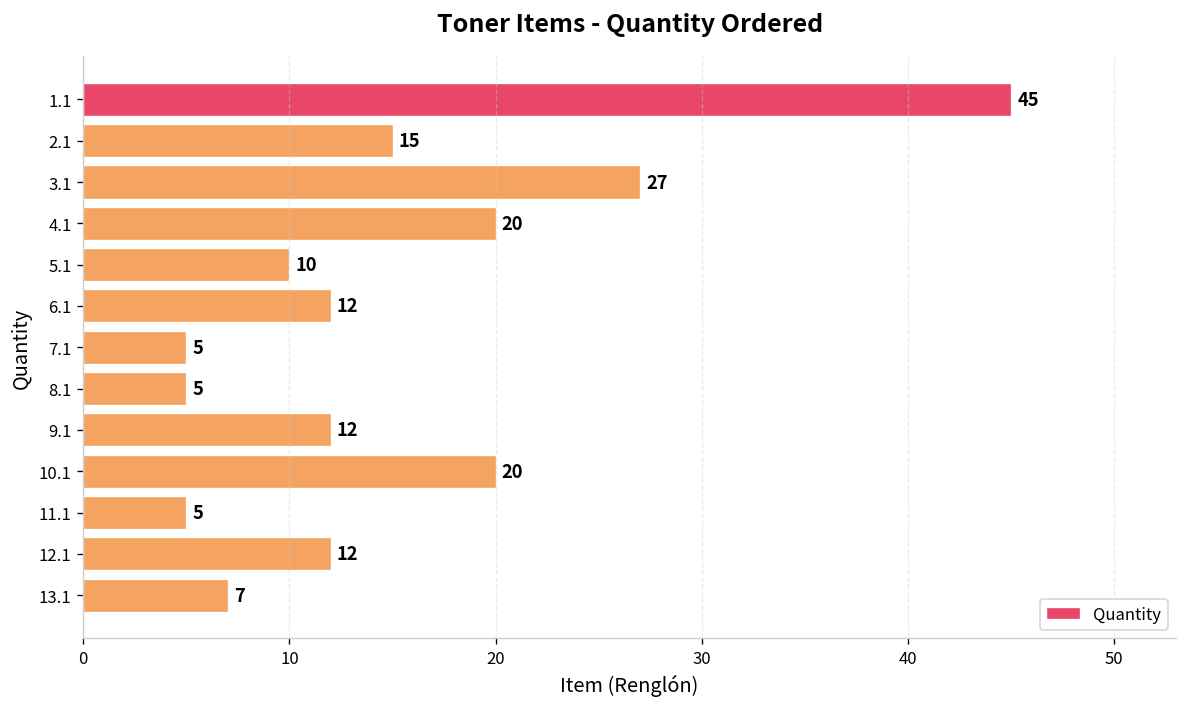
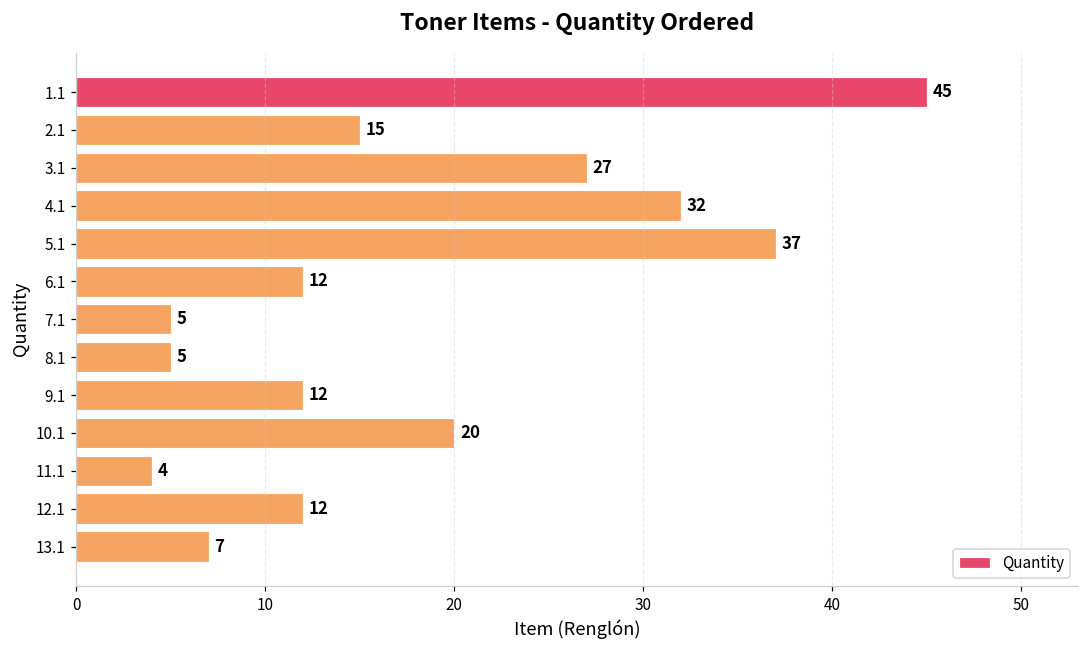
4.1: 20 -> 32
5.1: 10 -> 37
11.1: 5 -> 4
